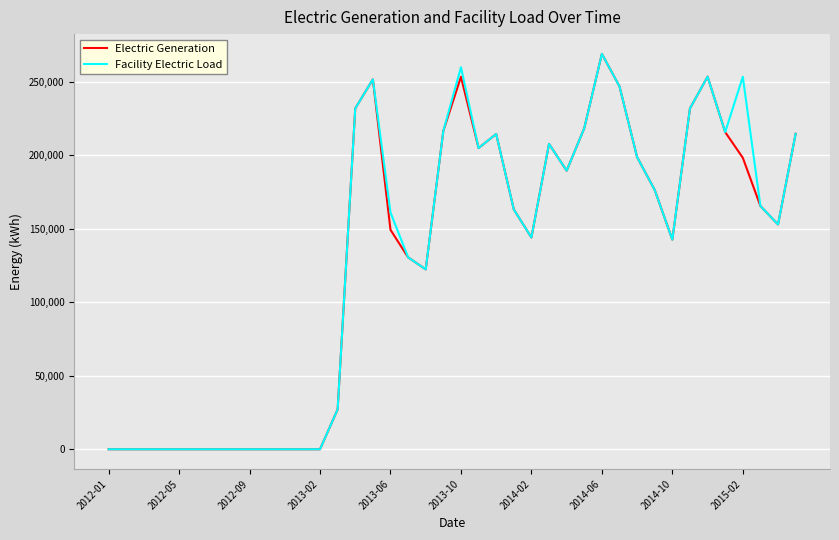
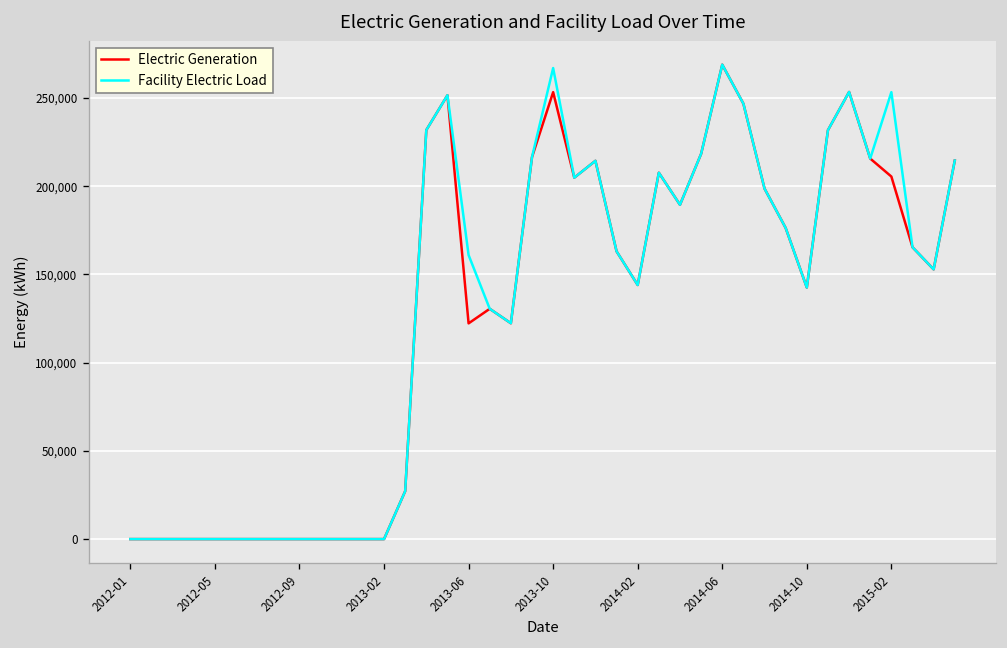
Electric Generation, 2013-06: 149,000 -> 122,000
Facility Electric Load, 2013-10: 260,000 -> 267,000
Electric Generation, 2015-02: 198,000 -> 205,000
